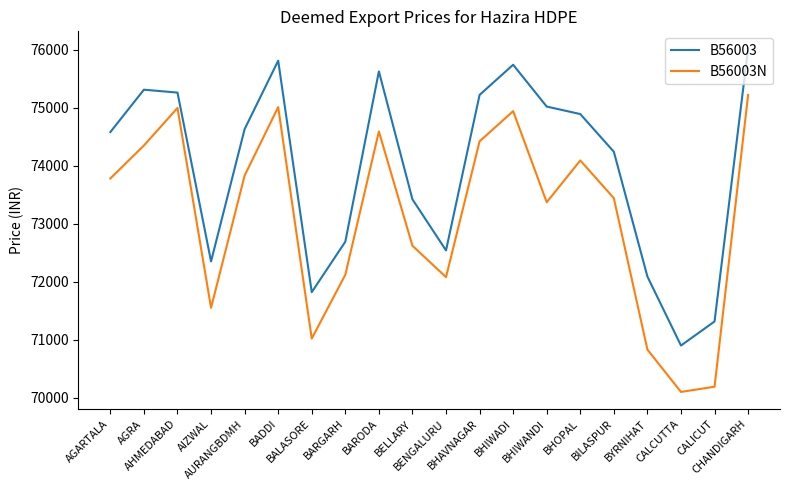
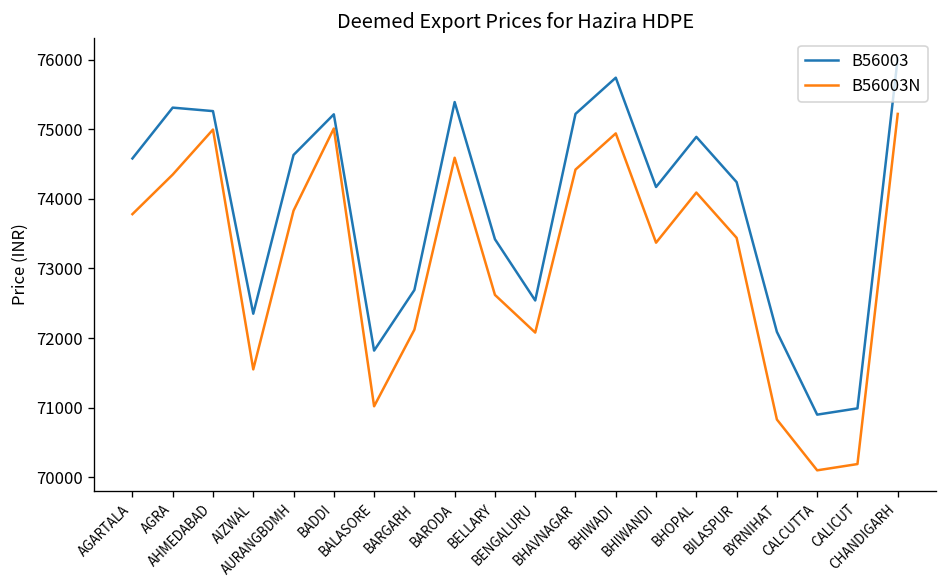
B56003, BADDI: 75800 -> 75200
B56003, BARODA: 75600 -> 75400
B56003, BHIWANDI: 75000 -> 74200
B56003, CALICUT: 71300 -> 71000
